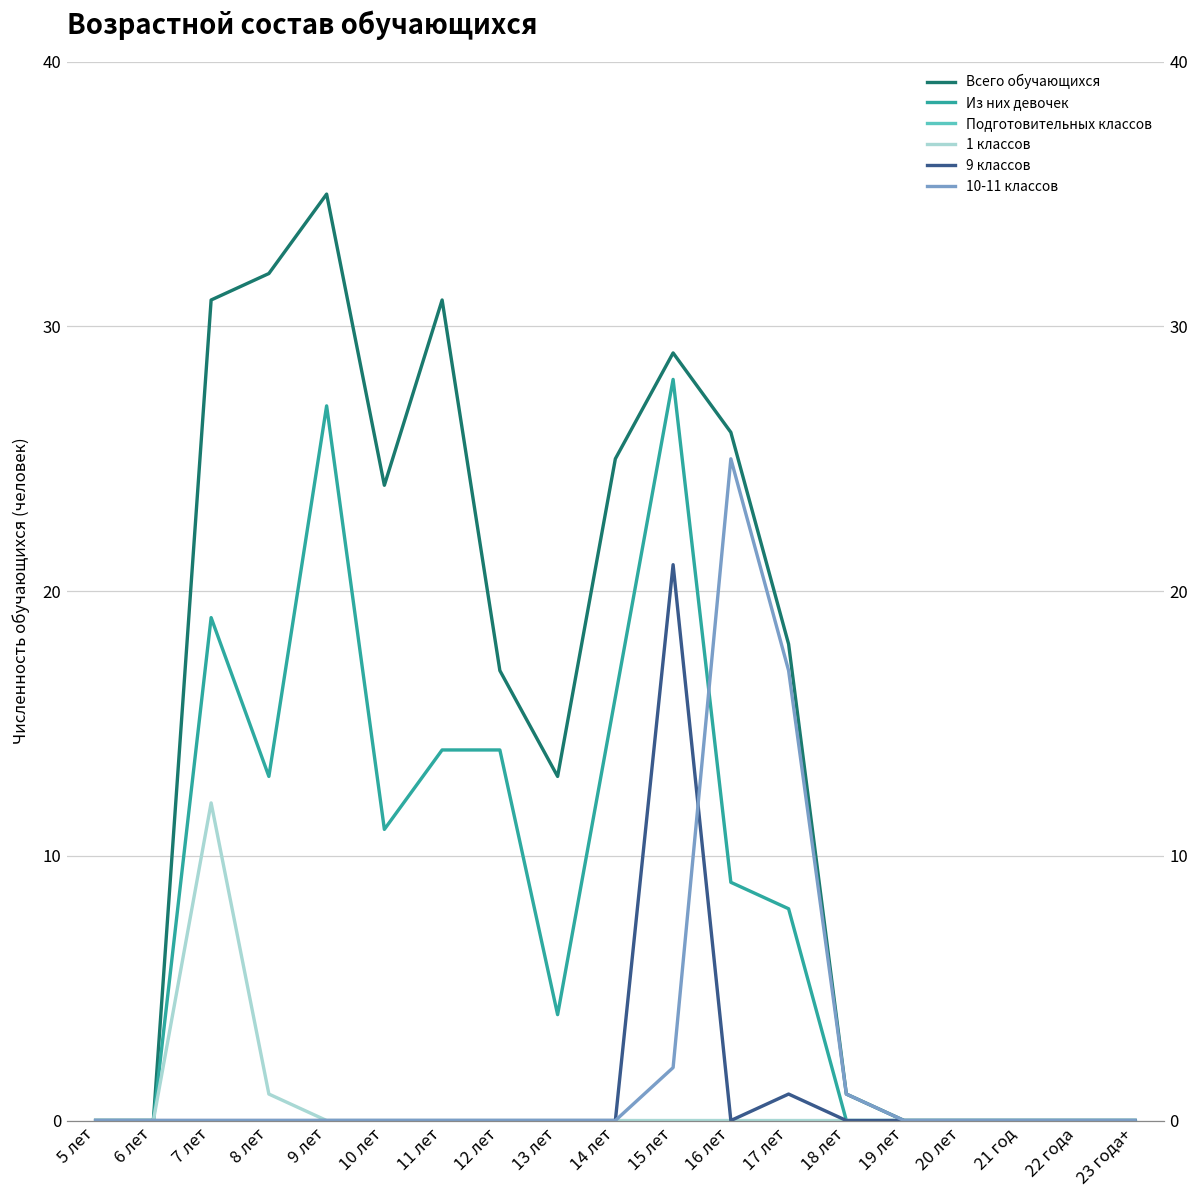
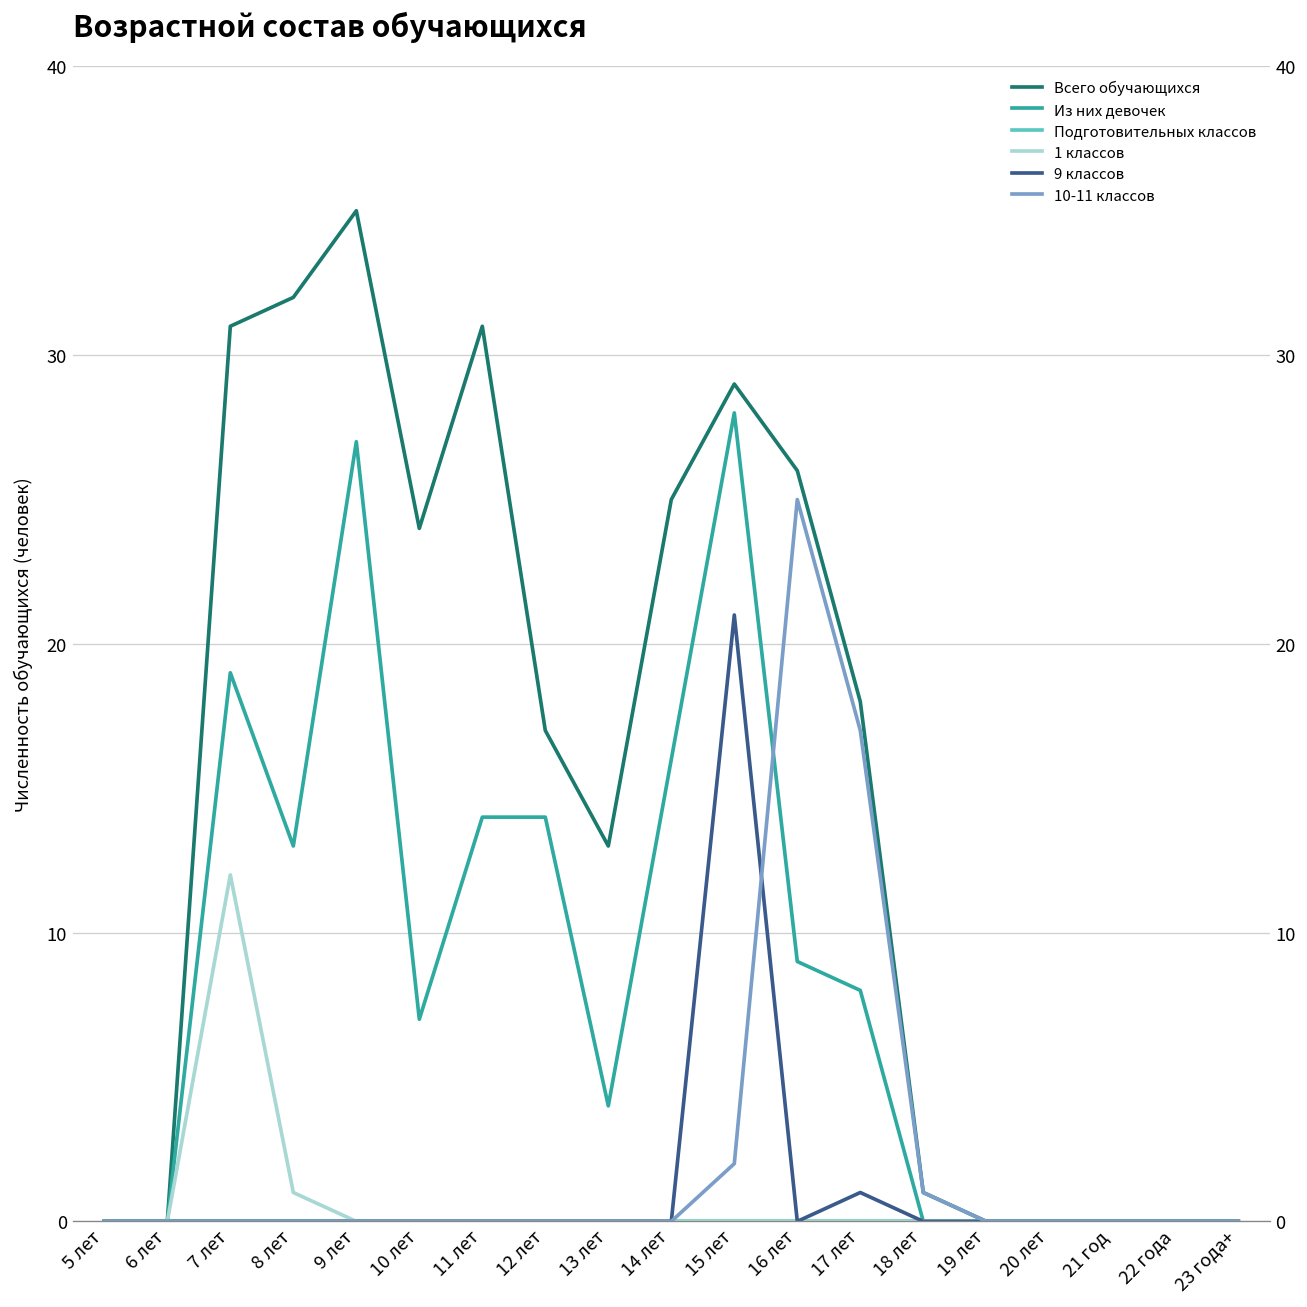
Из них девочек, 10 лет: 11 -> 7
